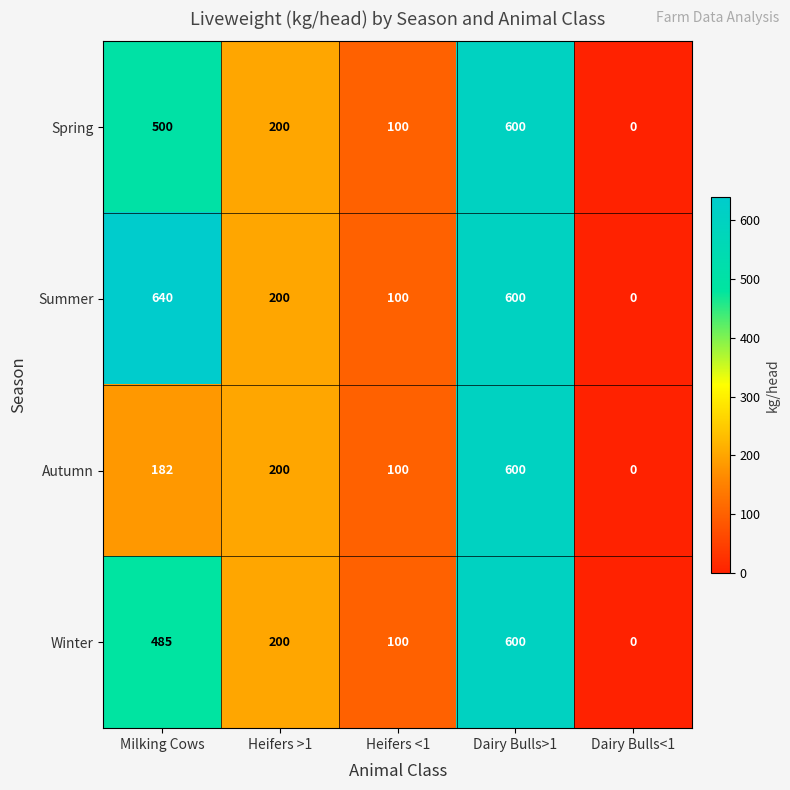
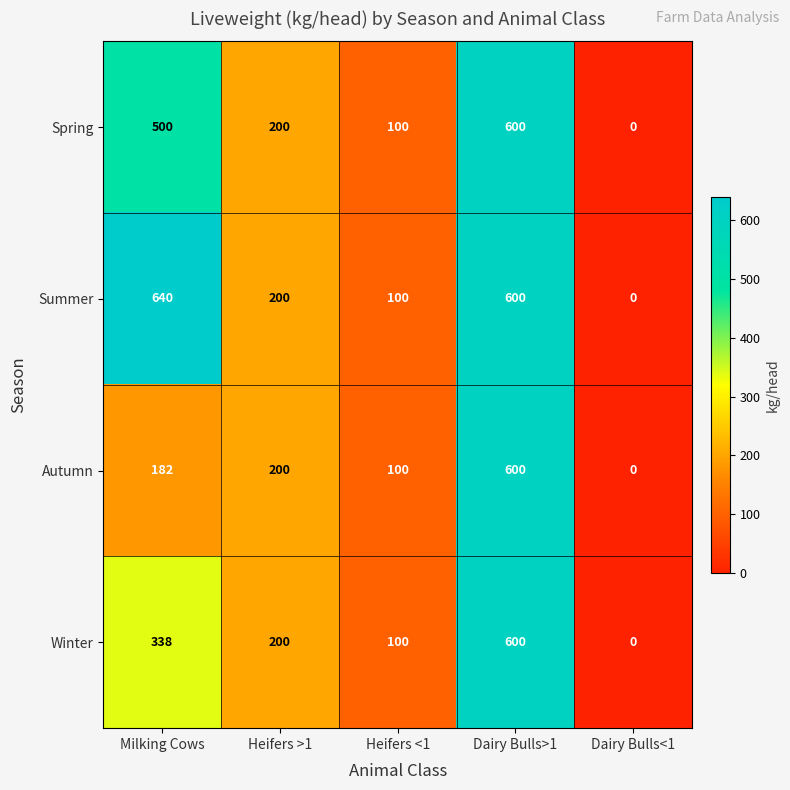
Winter, Milking Cows: 485 -> 338
